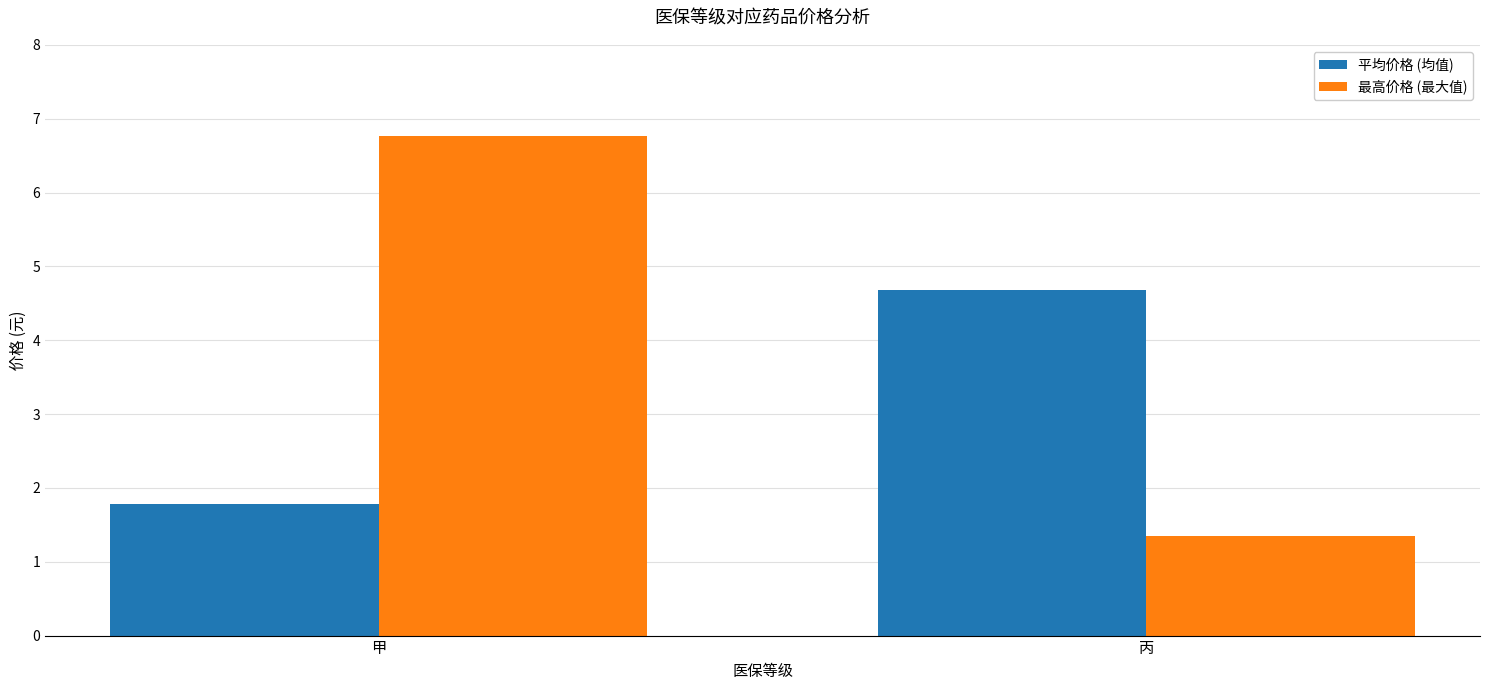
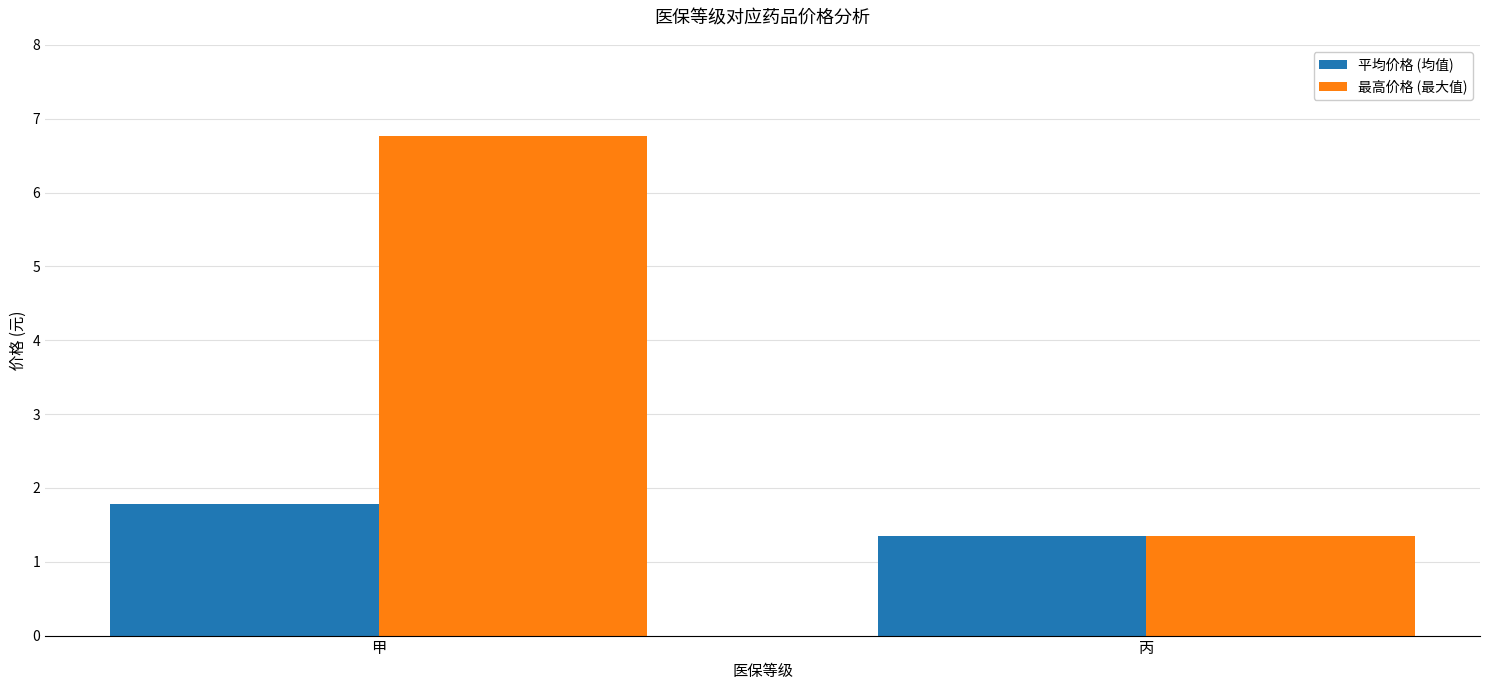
平均价格 (均值), 丙: 4.7 -> 1.4
